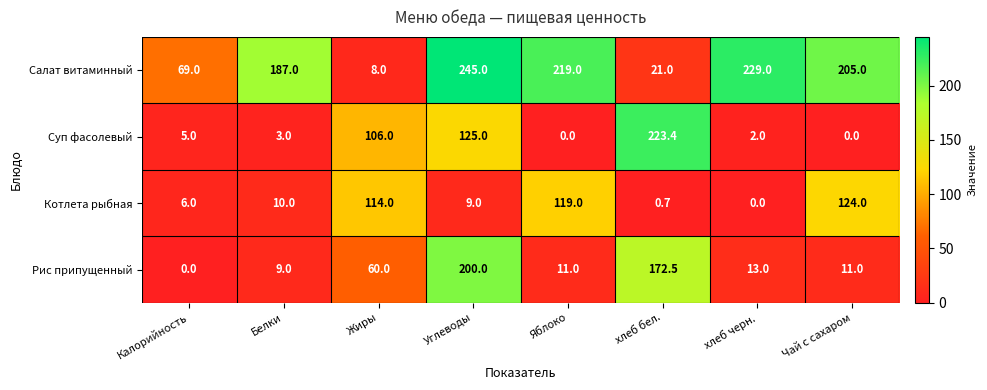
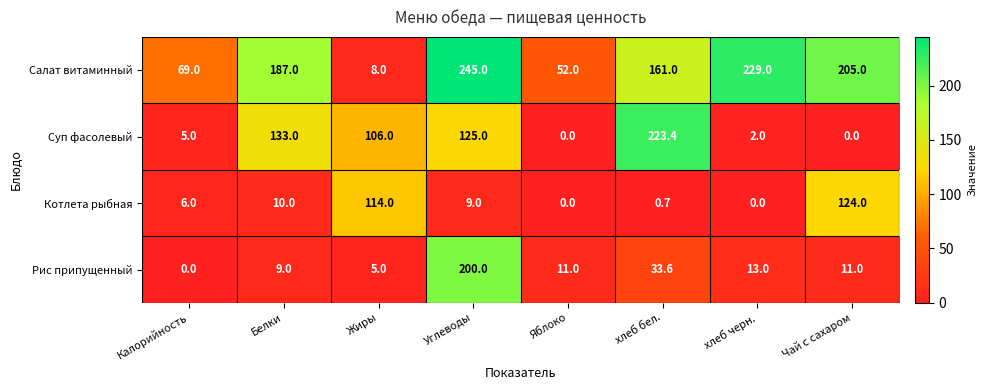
Салат витаминный, Яблоко: 219.0 -> 52.0
Салат витаминный, хлеб бел.: 21.0 -> 161.0
Суп фасолевый, Белки: 3.0 -> 133.0
Котлета рыбная, Яблоко: 119.0 -> 0.0
Рис припущенный, Жиры: 60.0 -> 5.0
Рис припущенный, хлеб бел.: 172.5 -> 33.6
